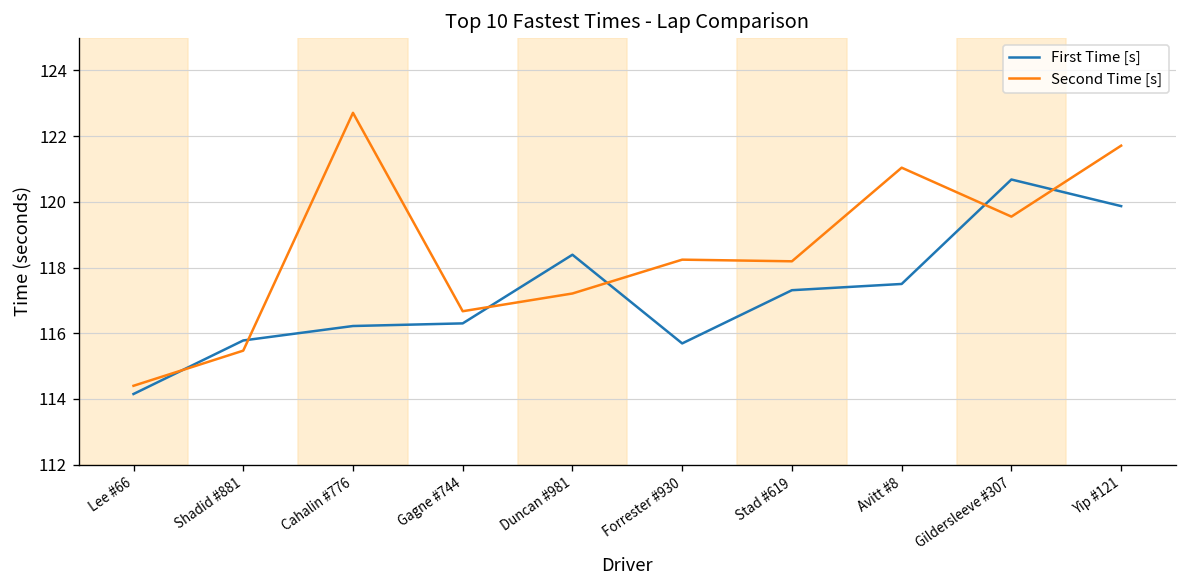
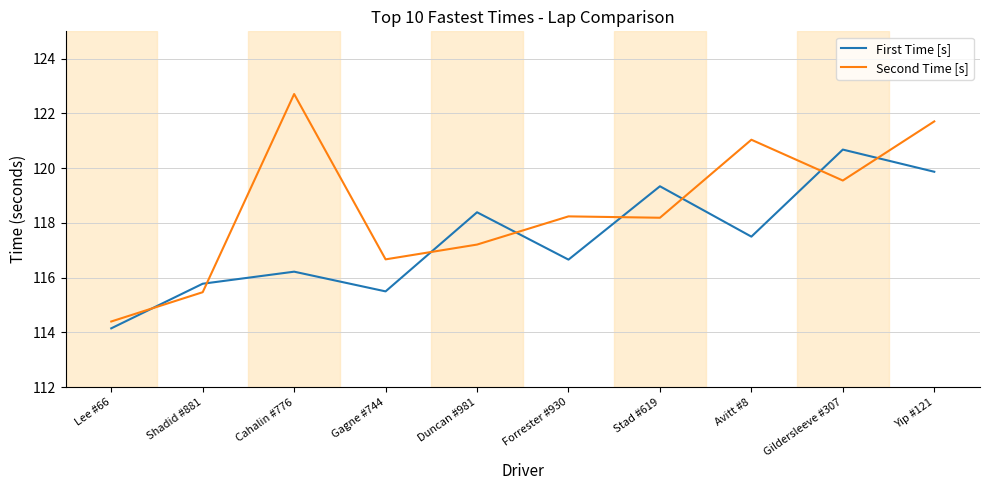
First Time [s], Gagne #744: 116.3 -> 115.5
First Time [s], Forrester #930: 115.7 -> 116.7
First Time [s], Stad #619: 117.3 -> 119.3
